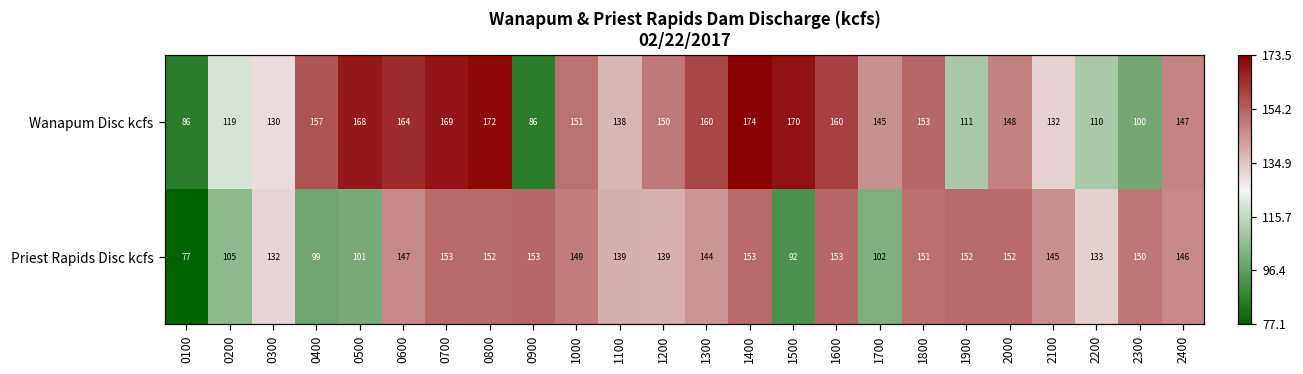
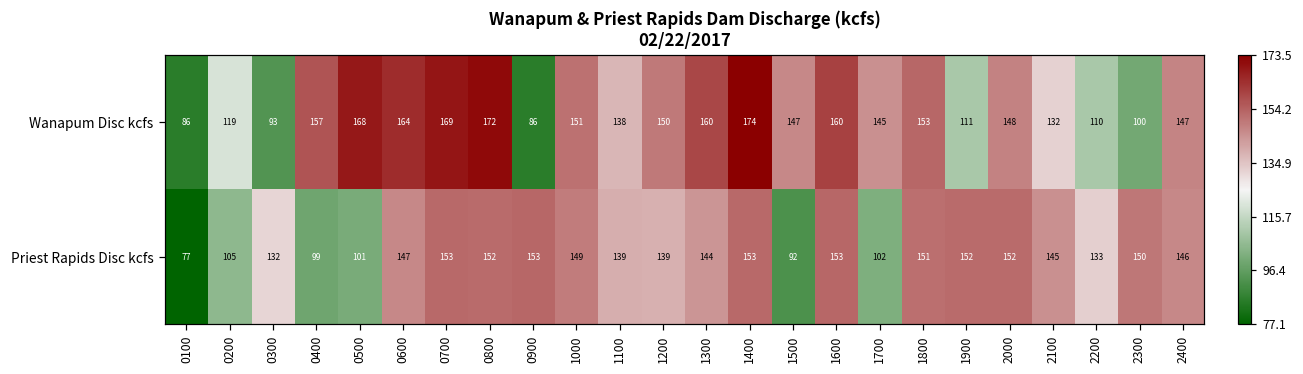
Wanapum Disc kcfs, 0300: 130 -> 93
Wanapum Disc kcfs, 1500: 170 -> 147
